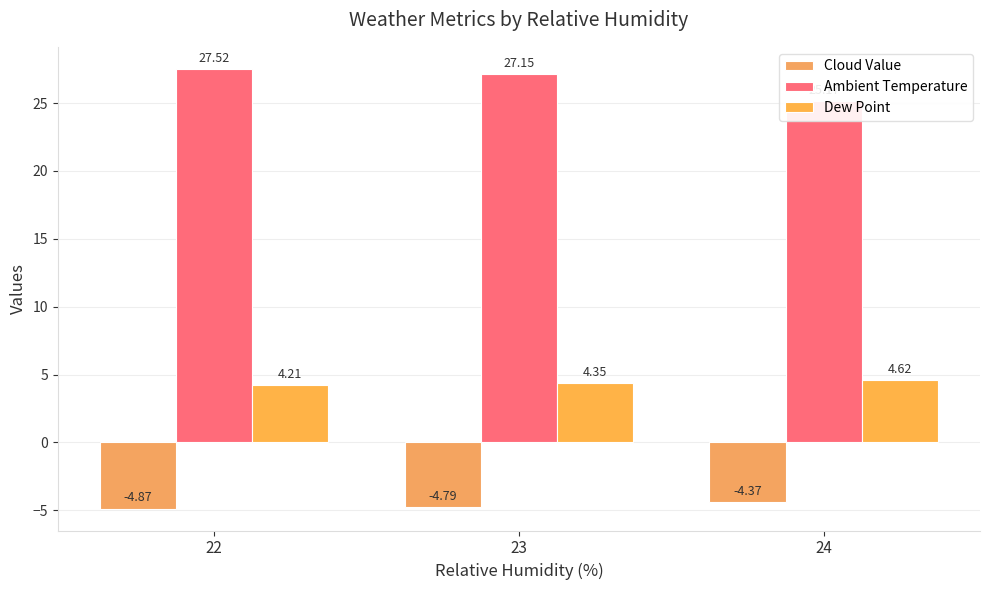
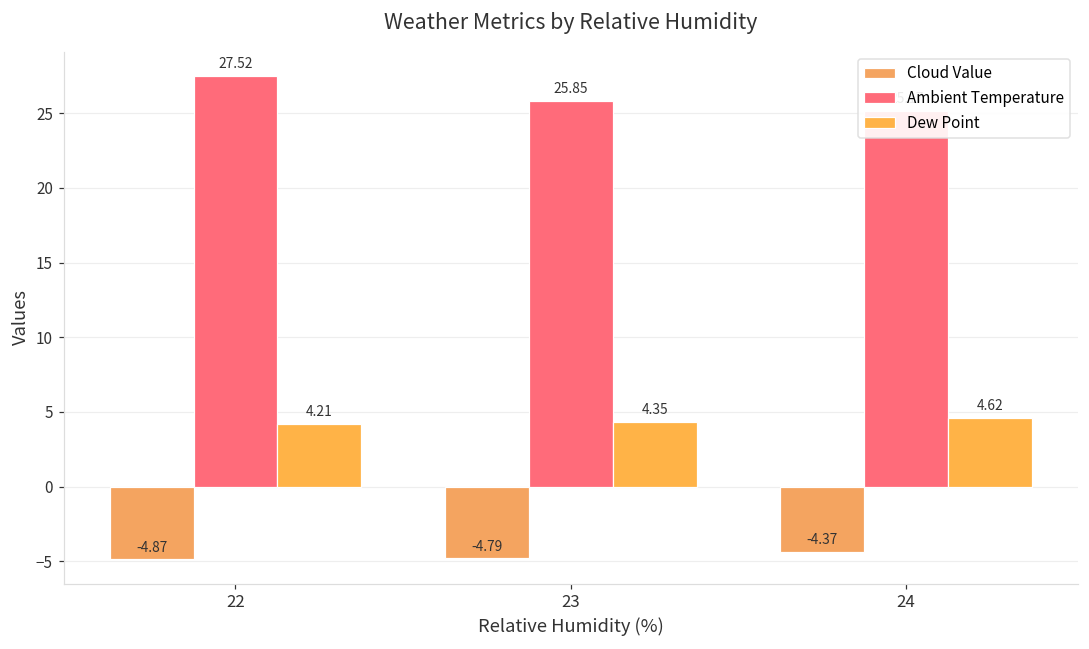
Ambient Temperature, 23: 27.15 -> 25.85
